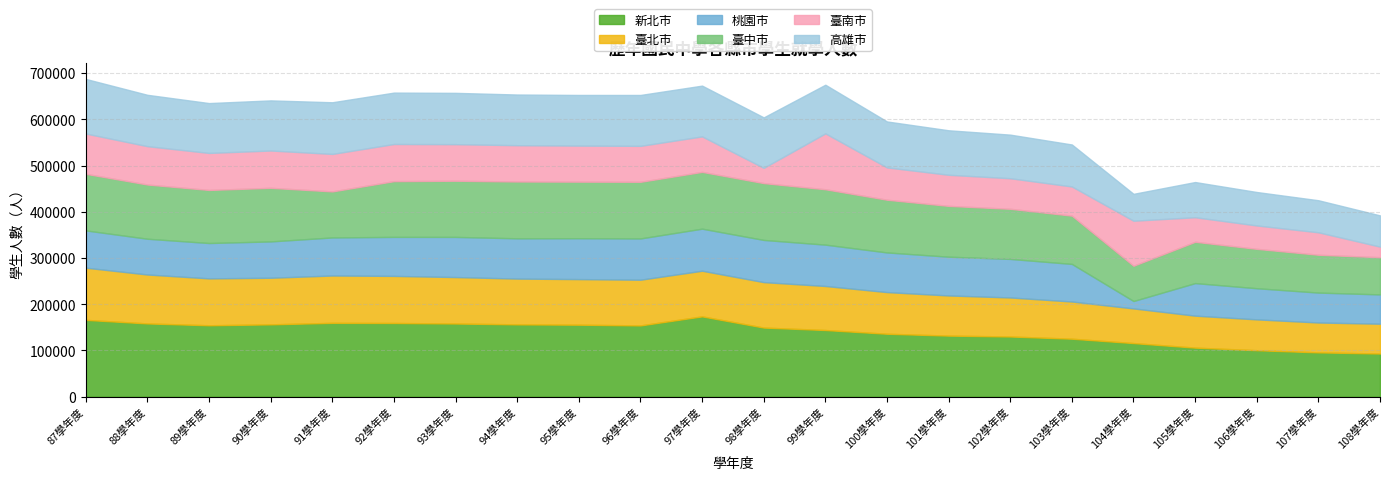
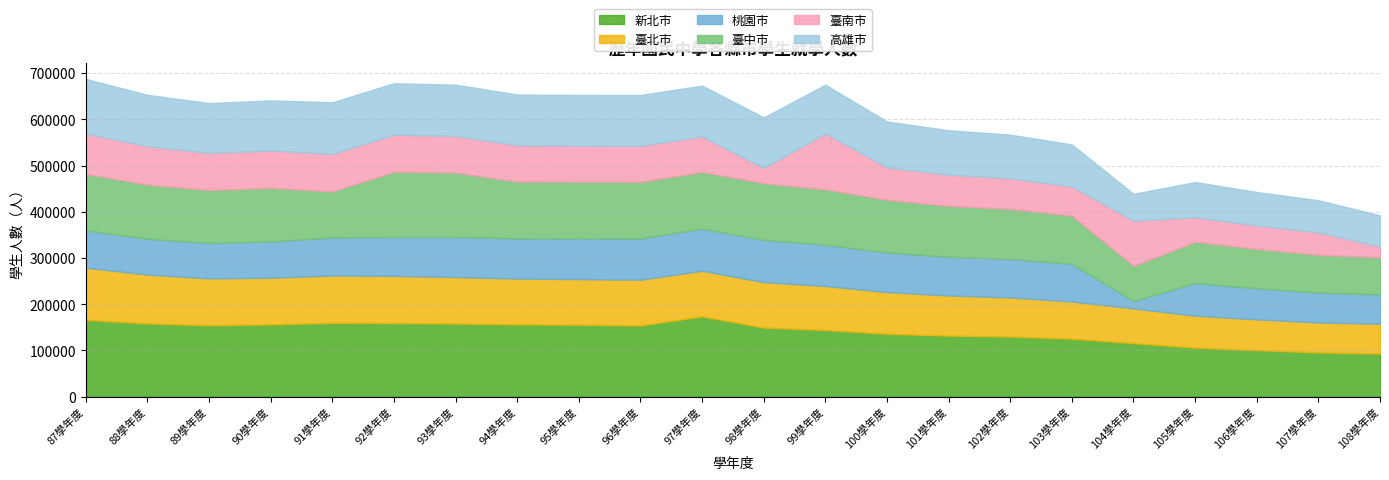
臺中市, 92學年度: 120000 -> 140000
臺中市, 93學年度: 120000 -> 140000
